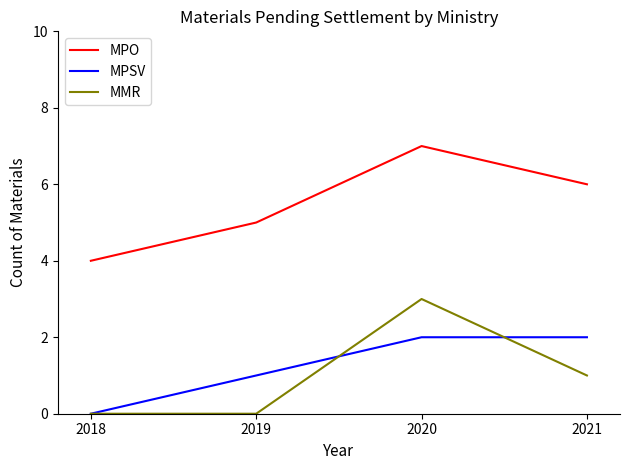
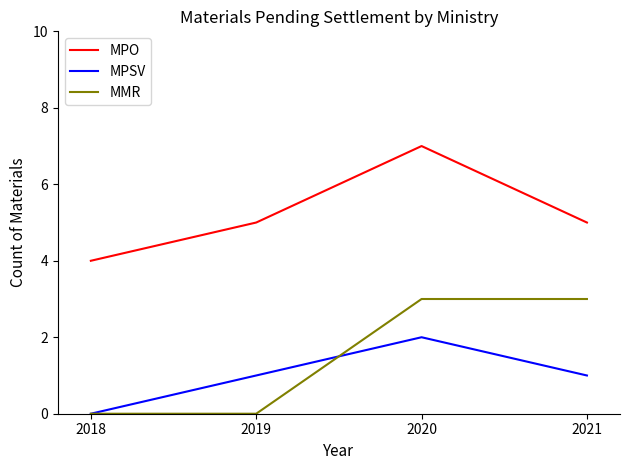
MPO, 2021: 6 -> 5
MPSV, 2021: 2 -> 1
MMR, 2021: 1 -> 3
